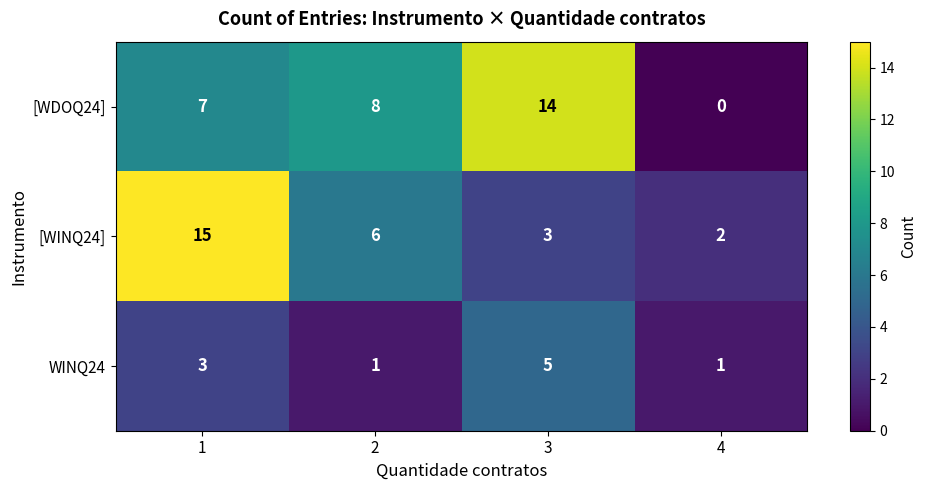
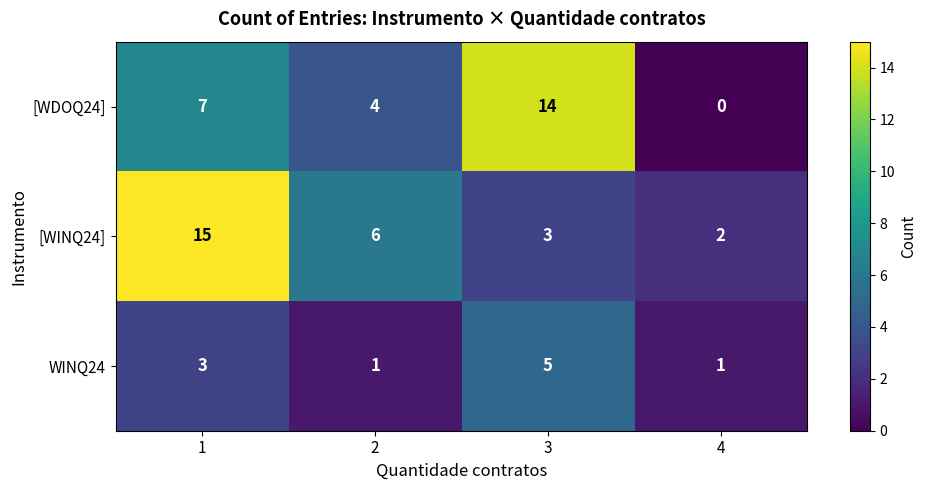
[WDOQ24], 2: 8 -> 4
